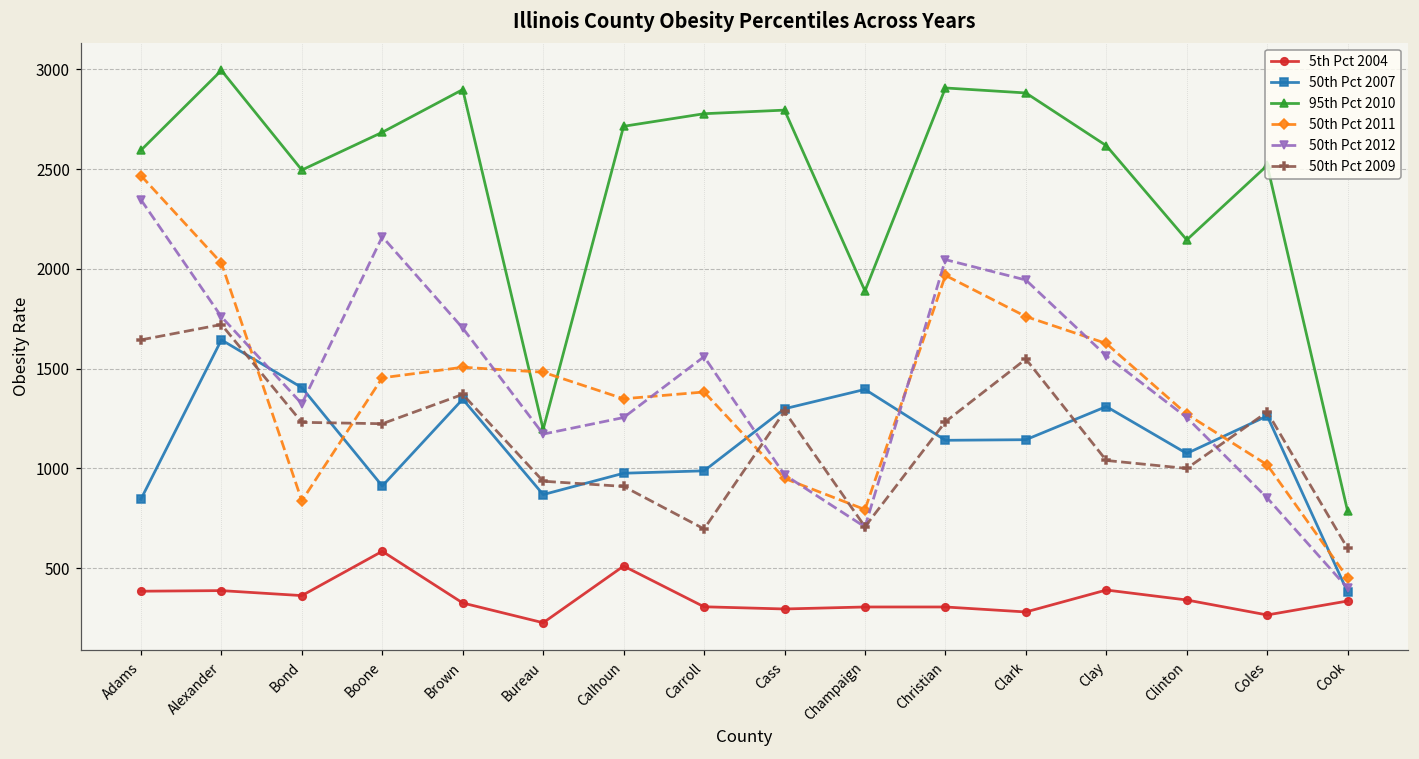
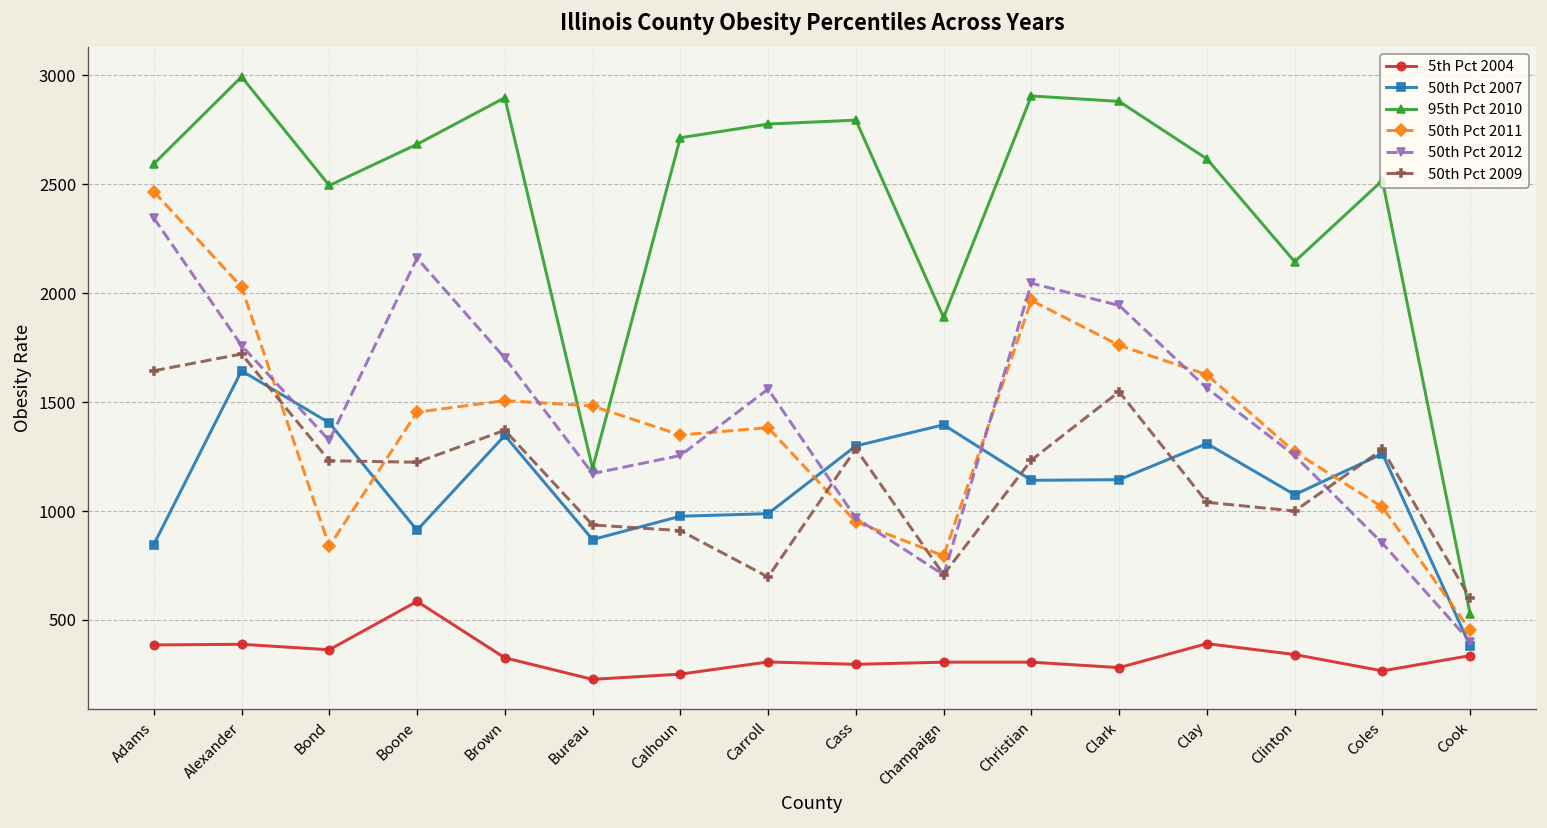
5th Pct 2004, Calhoun: 510 -> 250
95th Pct 2010, Cook: 790 -> 530
